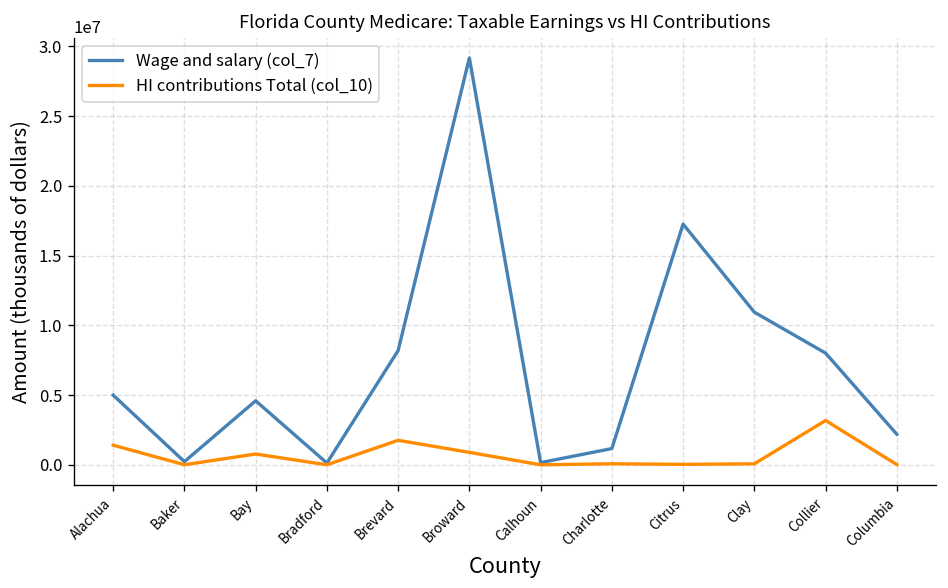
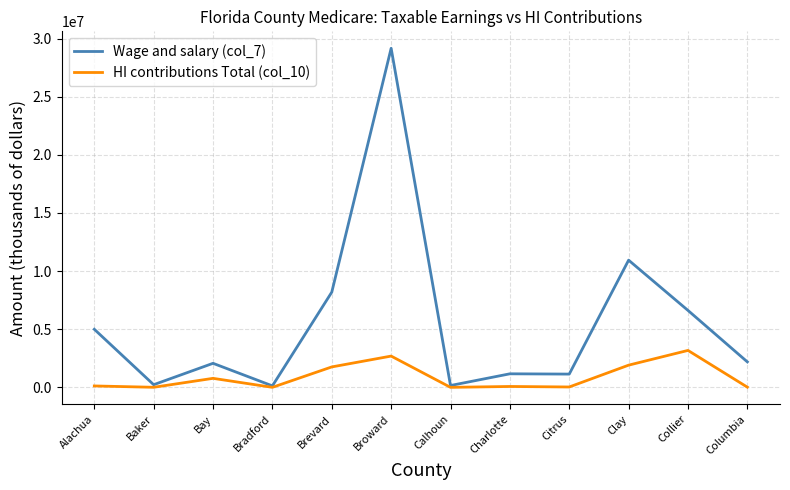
HI contributions Total (col_10), Alachua: 1400000 -> 100000
Wage and salary (col_7), Bay: 4600000 -> 2100000
HI contributions Total (col_10), Broward: 900000 -> 2700000
Wage and salary (col_7), Citrus: 17300000 -> 1100000
HI contributions Total (col_10), Clay: 100000 -> 1900000
Wage and salary (col_7), Collier: 8000000 -> 6600000
